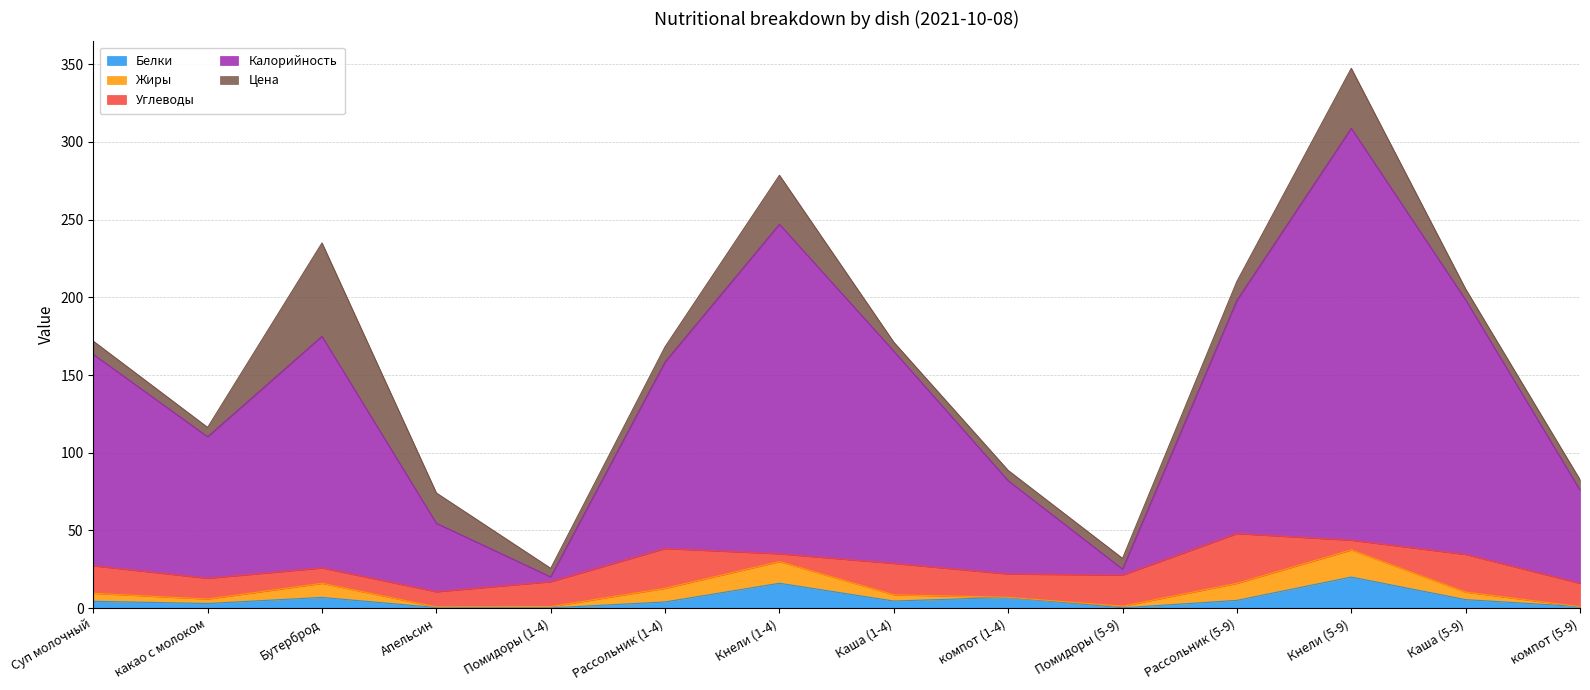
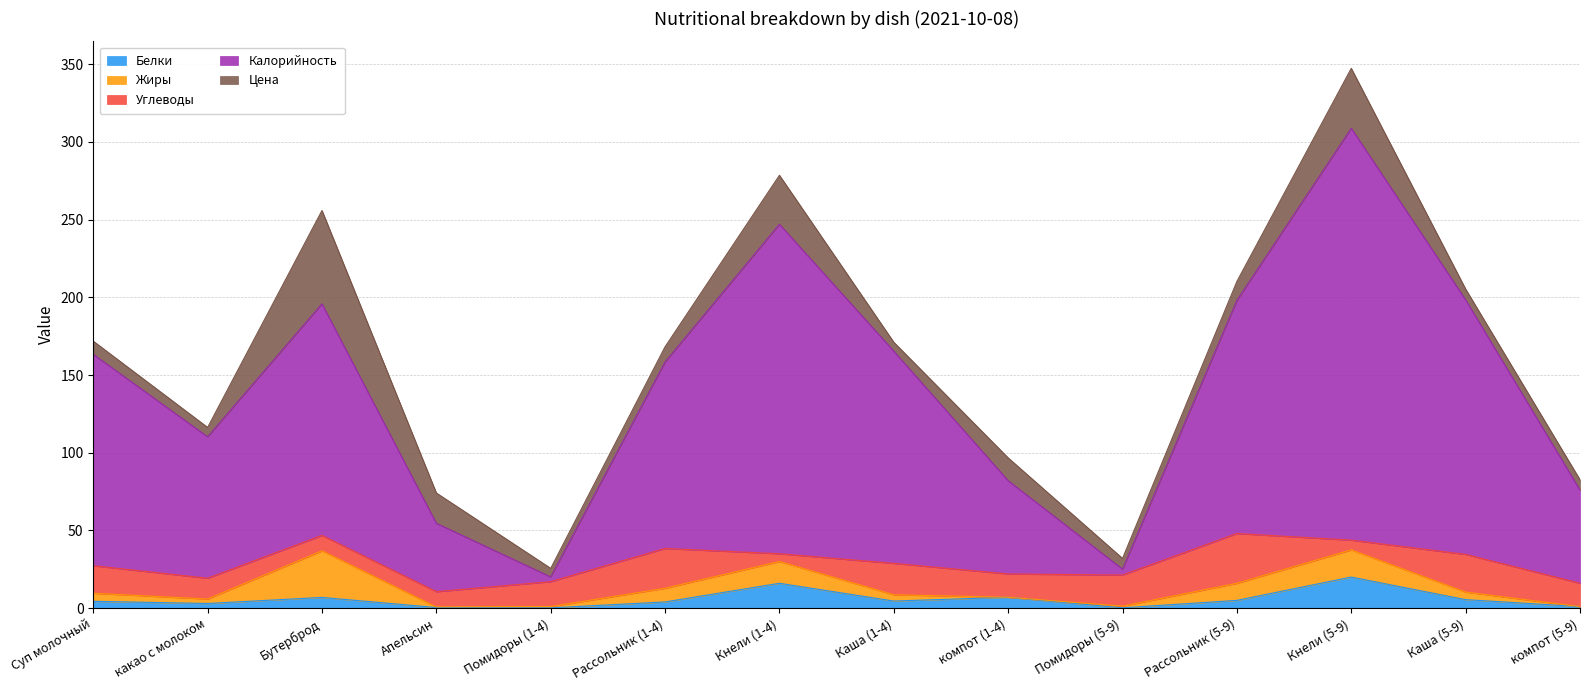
Жиры, Бутерброд: 9 -> 30
Цена, компот (1-4): 7 -> 15
